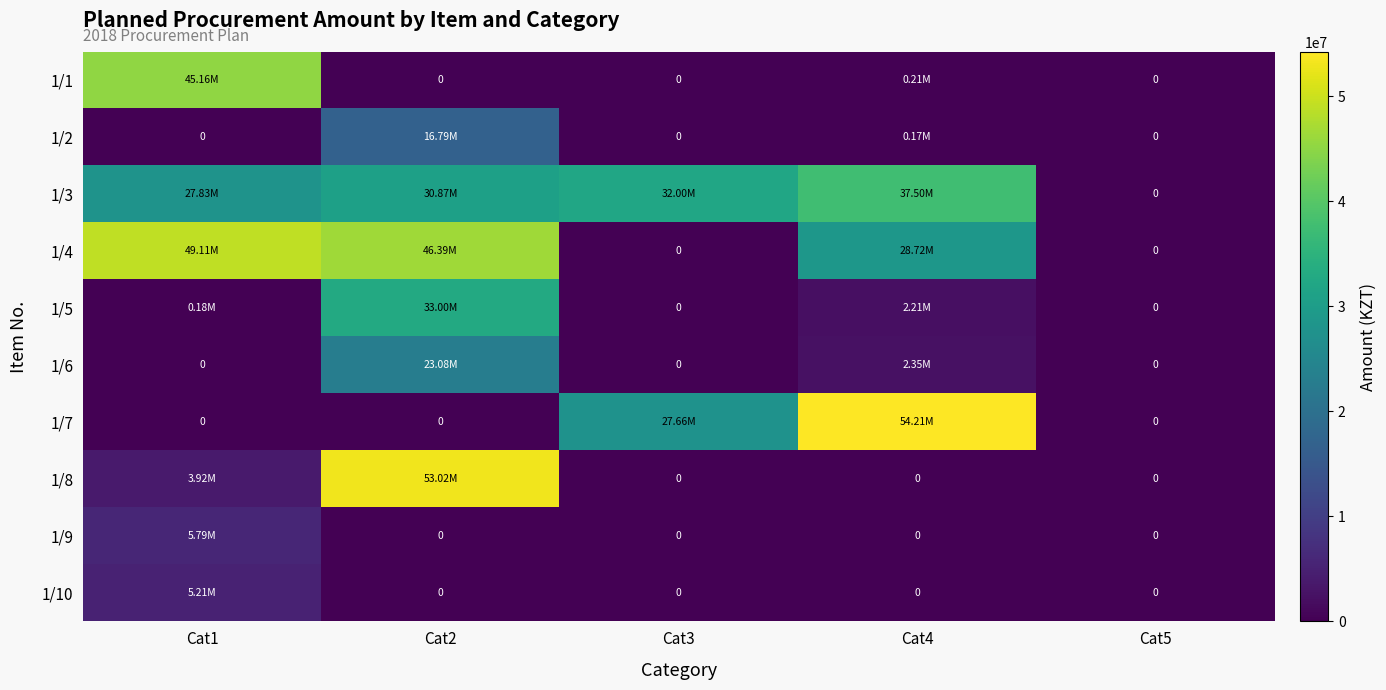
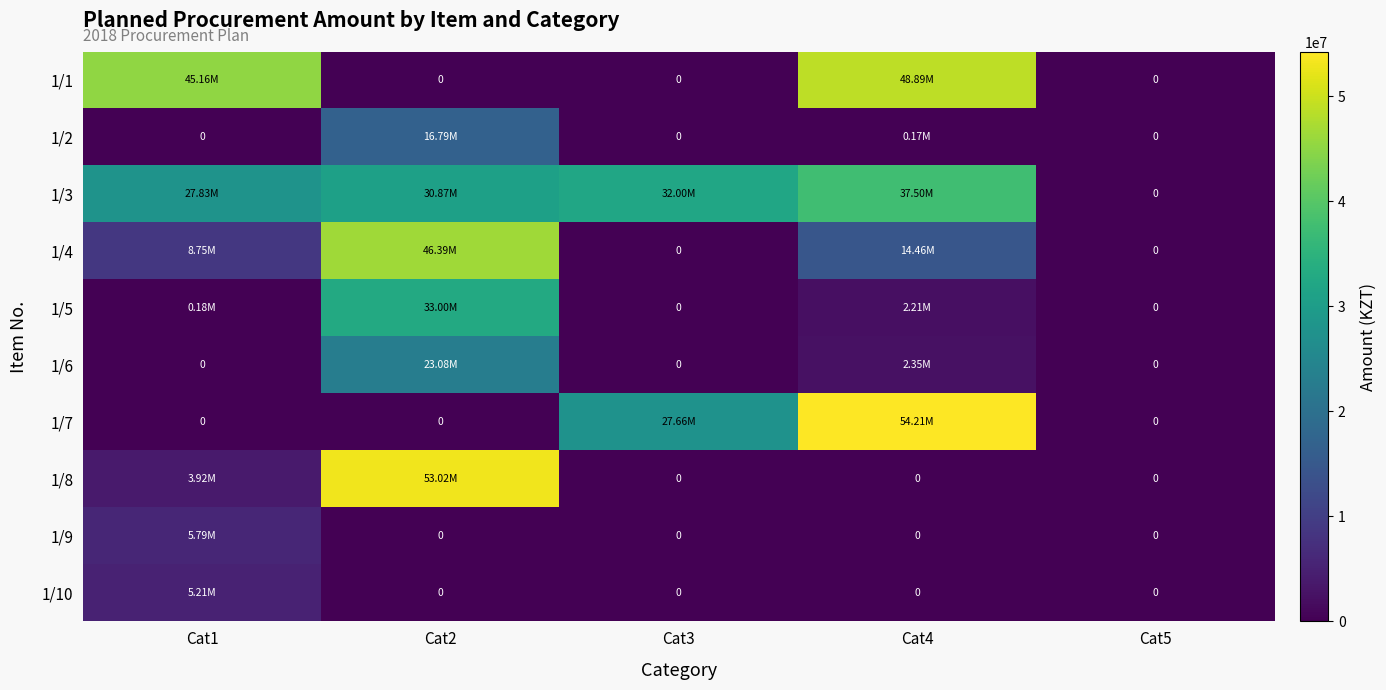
1/1, Cat4: 0.21M -> 48.89M
1/4, Cat1: 49.11M -> 8.75M
1/4, Cat4: 28.72M -> 14.46M
